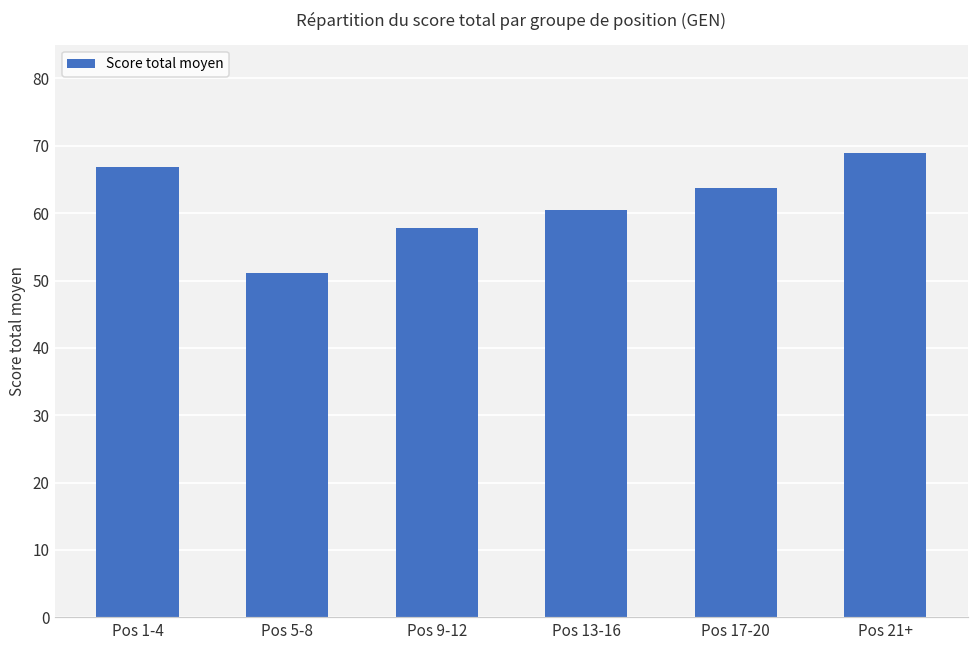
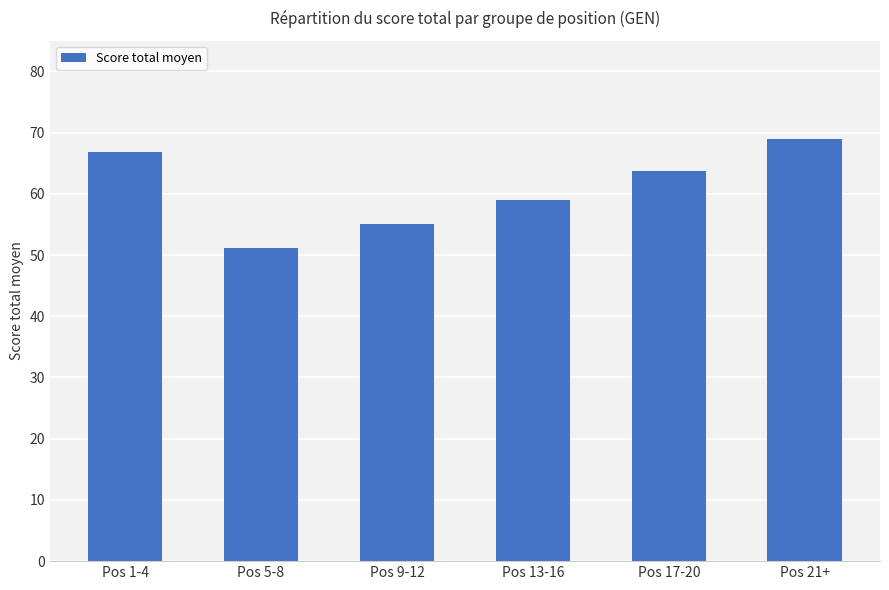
Pos 9-12: 58 -> 55
Pos 13-16: 60 -> 59
